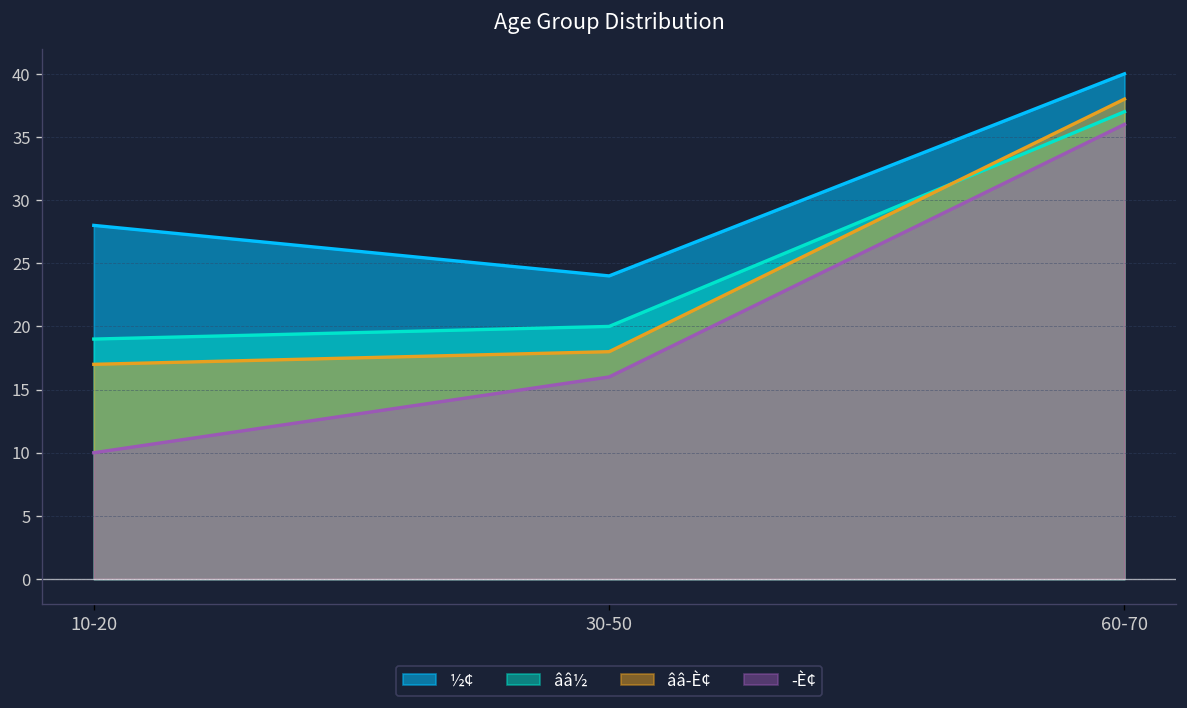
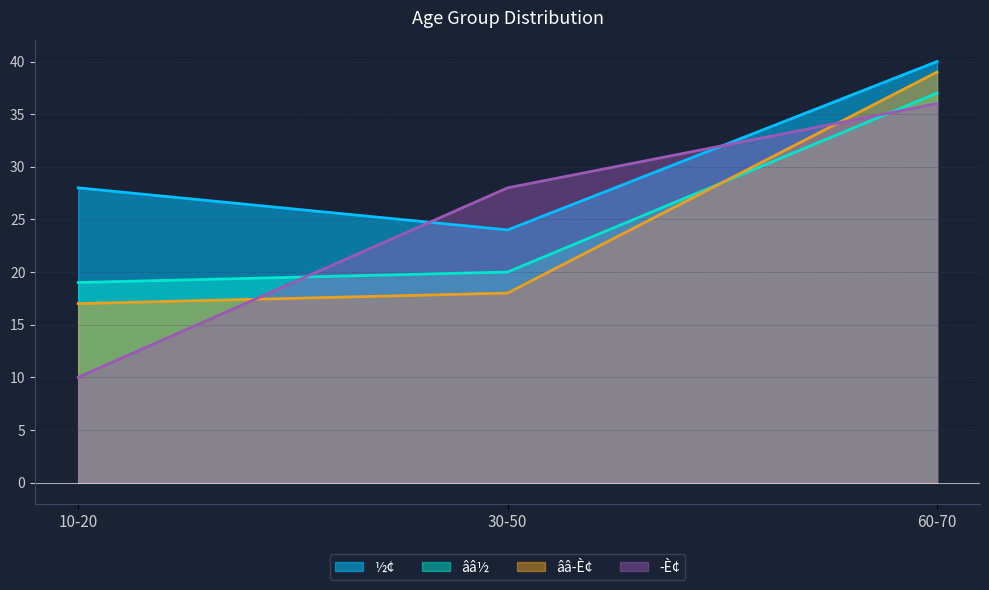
­È¢, 30-50: 16 -> 28
ââ­È¢, 60-70: 38 -> 39
